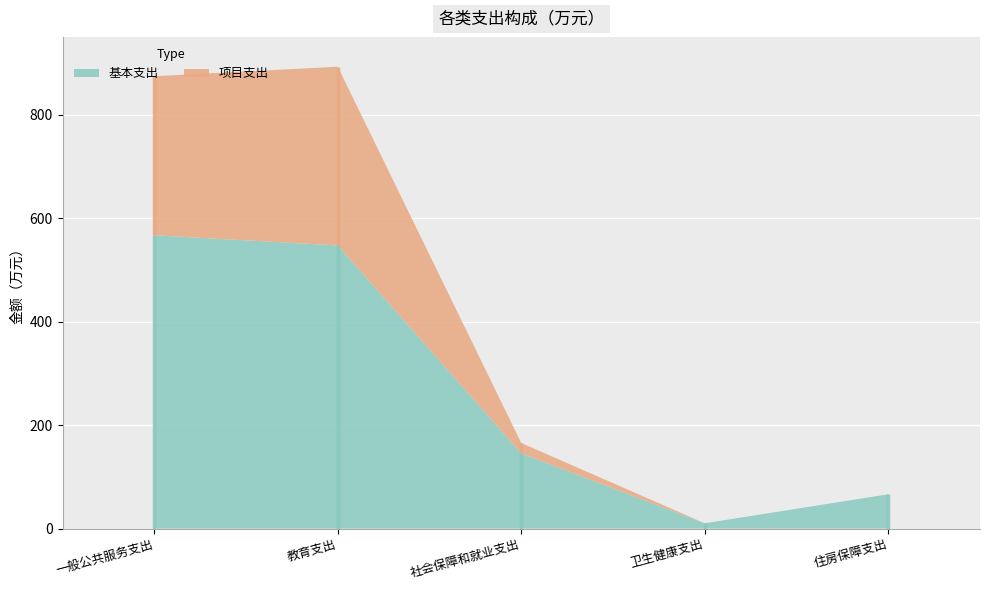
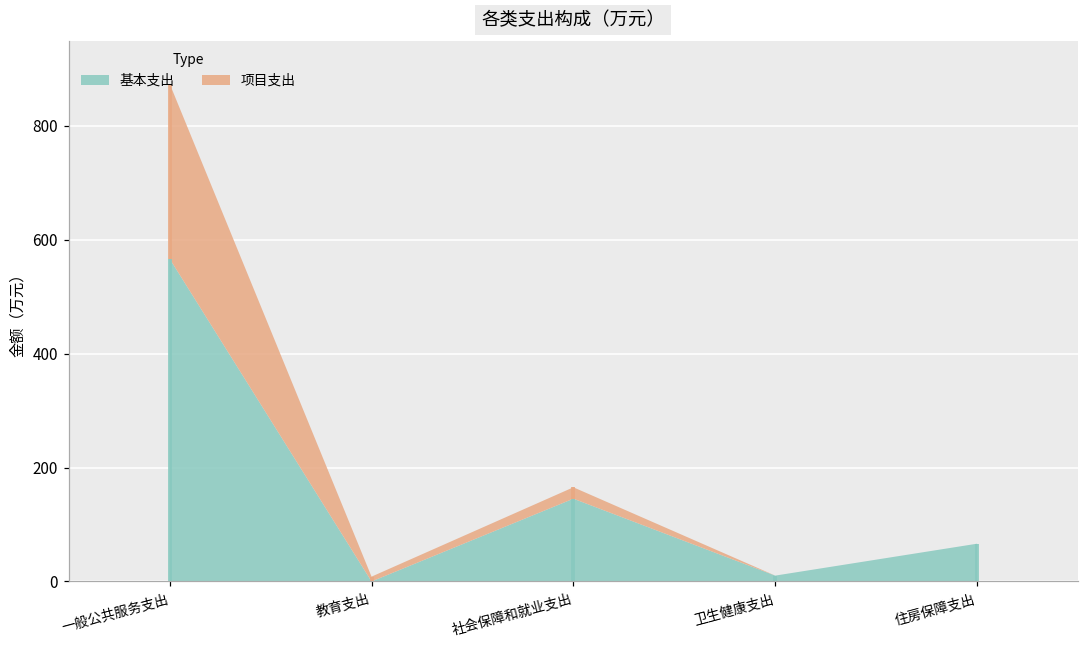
基本支出, 教育支出: 550 -> 0
项目支出, 教育支出: 350 -> 10
